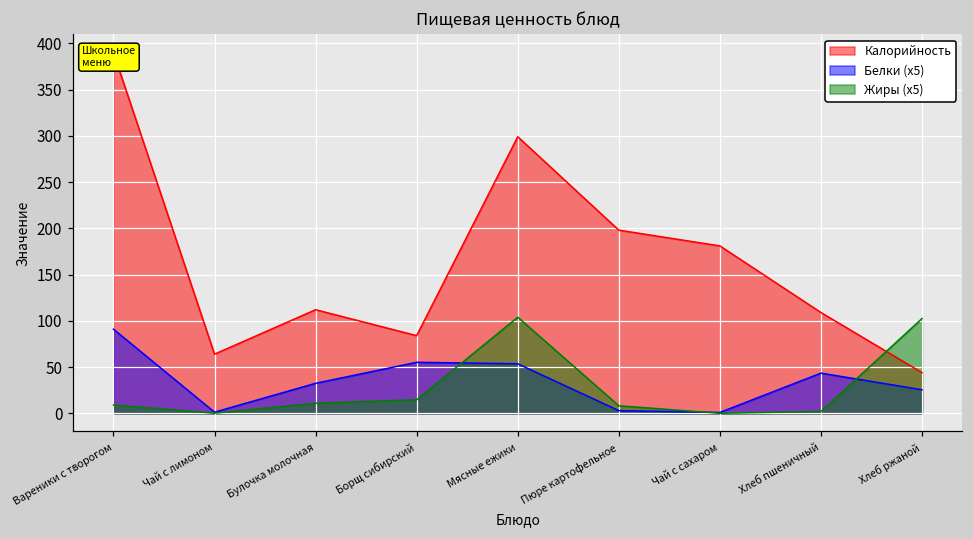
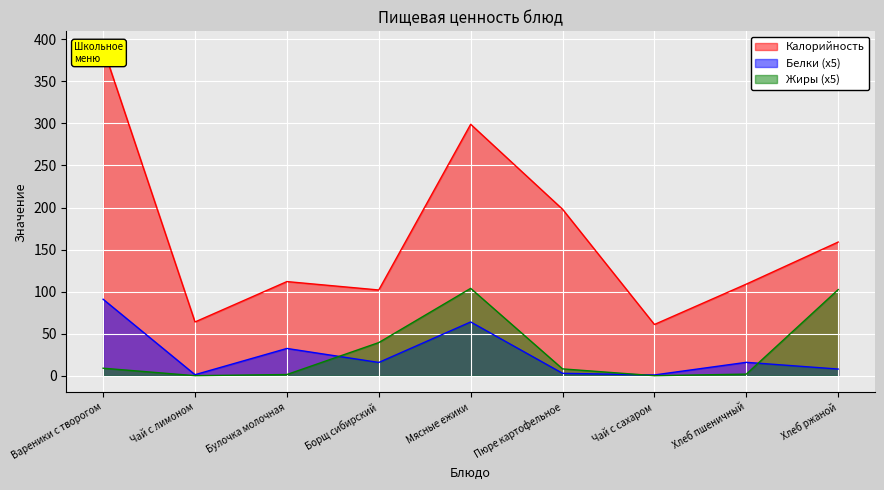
Жиры (x5), Булочка молочная: 10 -> 0
Калорийность, Борщ сибирский: 80 -> 100
Белки (x5), Борщ сибирский: 60 -> 20
Жиры (x5), Борщ сибирский: 10 -> 40
Белки (x5), Мясные ежики: 50 -> 60
Калорийность, Чай с сахаром: 180 -> 60
Белки (x5), Хлеб пшеничный: 40 -> 20
Калорийность, Хлеб ржаной: 40 -> 160
Белки (x5), Хлеб ржаной: 30 -> 10
